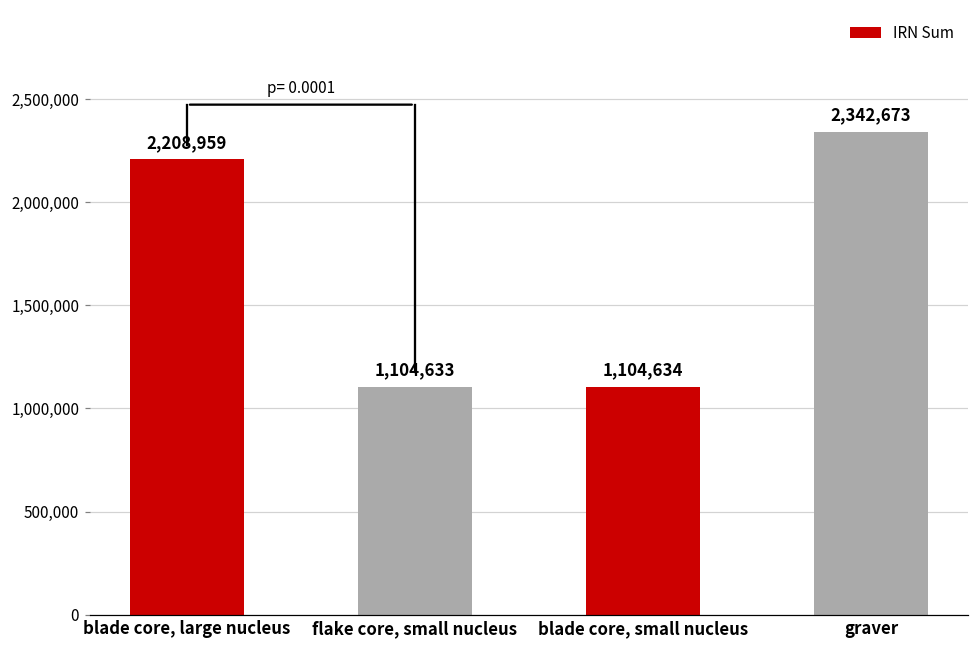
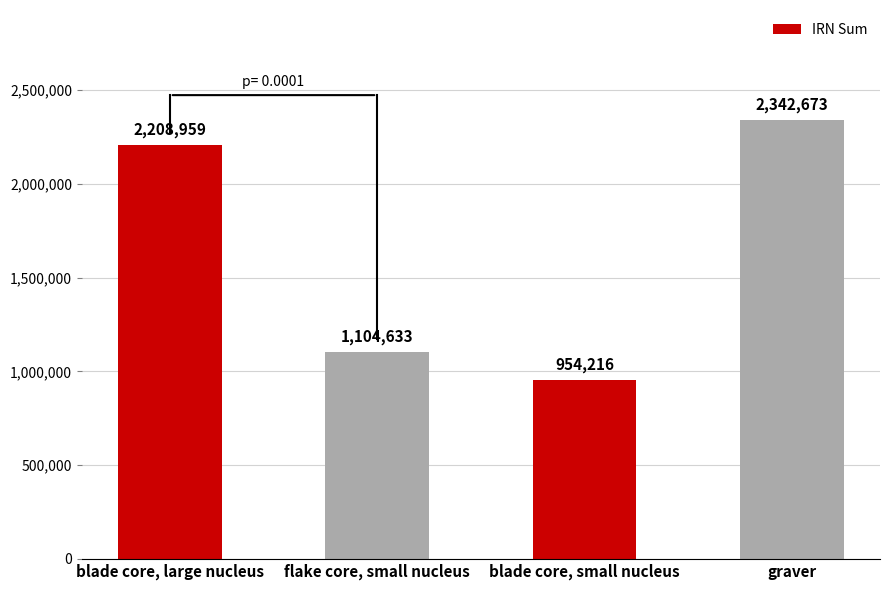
IRN Sum, blade core, small nucleus: 1,104,634 -> 954,216
